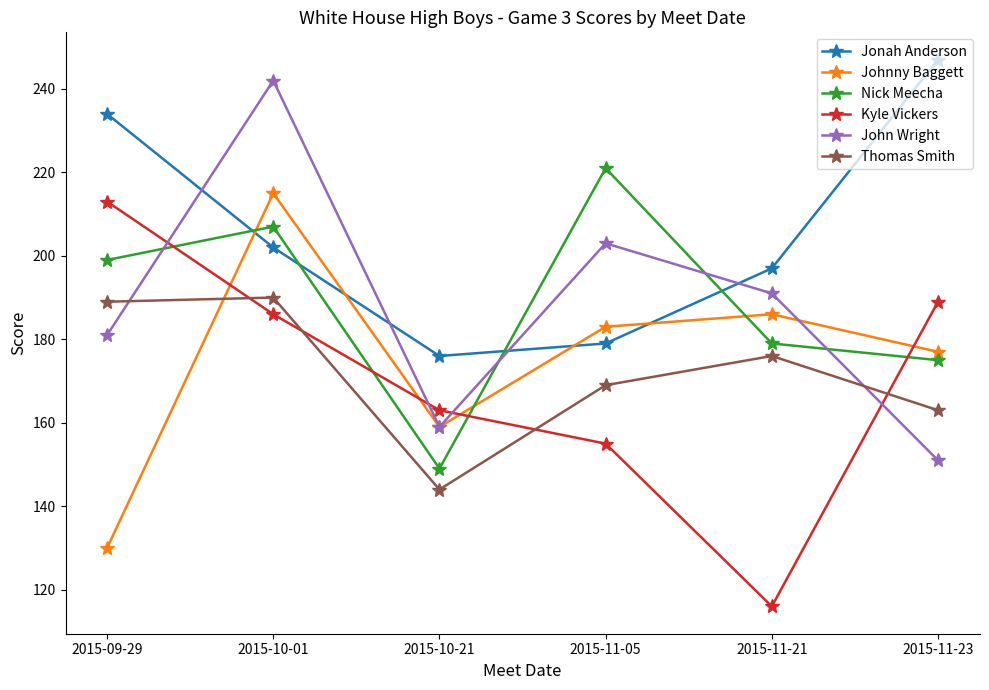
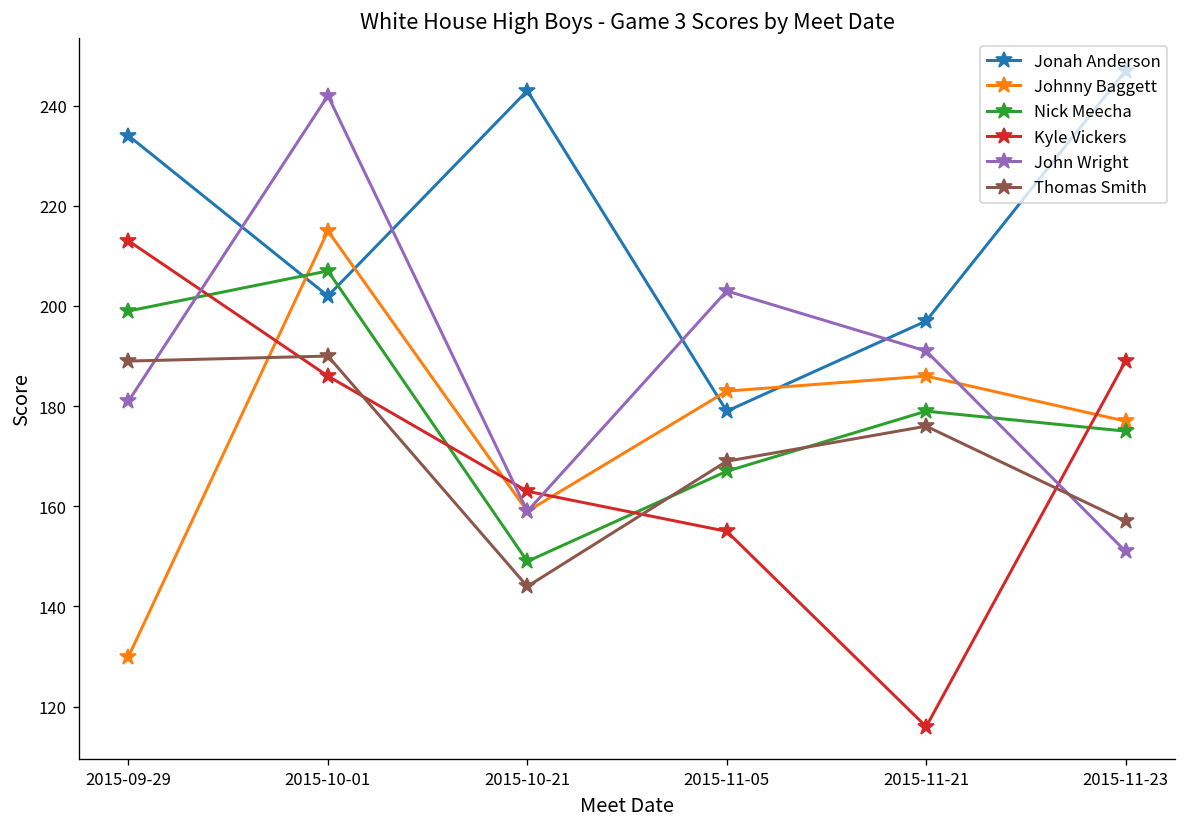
Jonah Anderson, 2015-10-21: 176 -> 243
Nick Meecha, 2015-11-05: 221 -> 167
Thomas Smith, 2015-11-23: 163 -> 157
